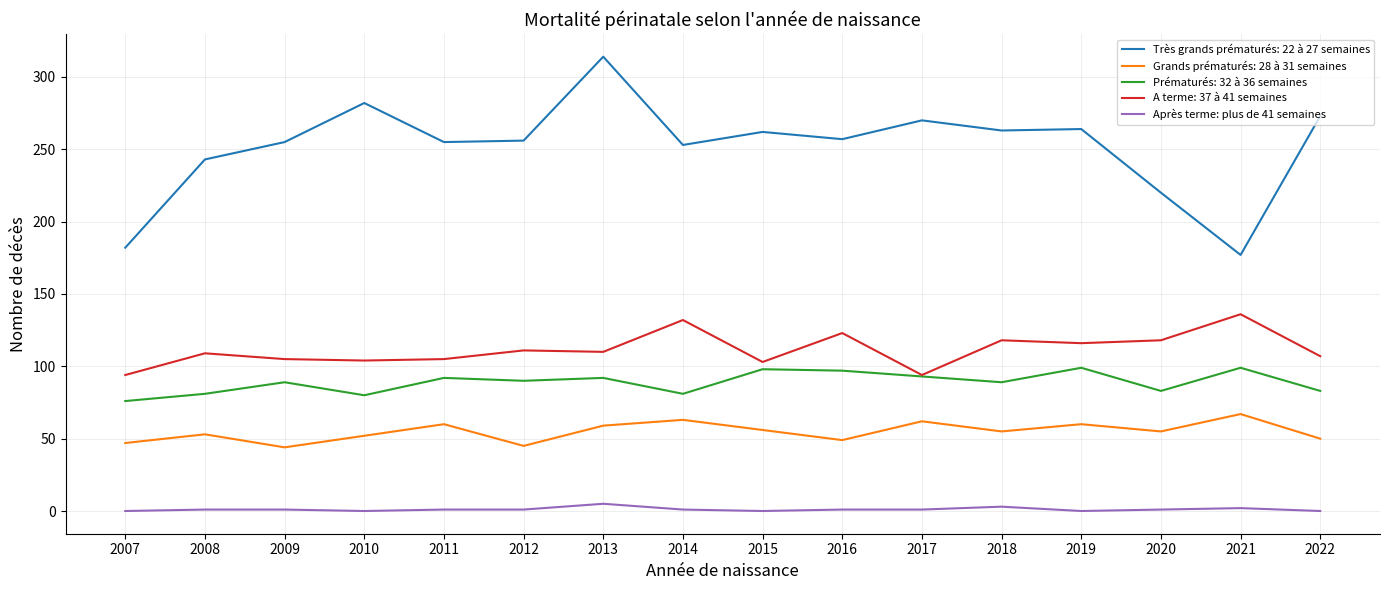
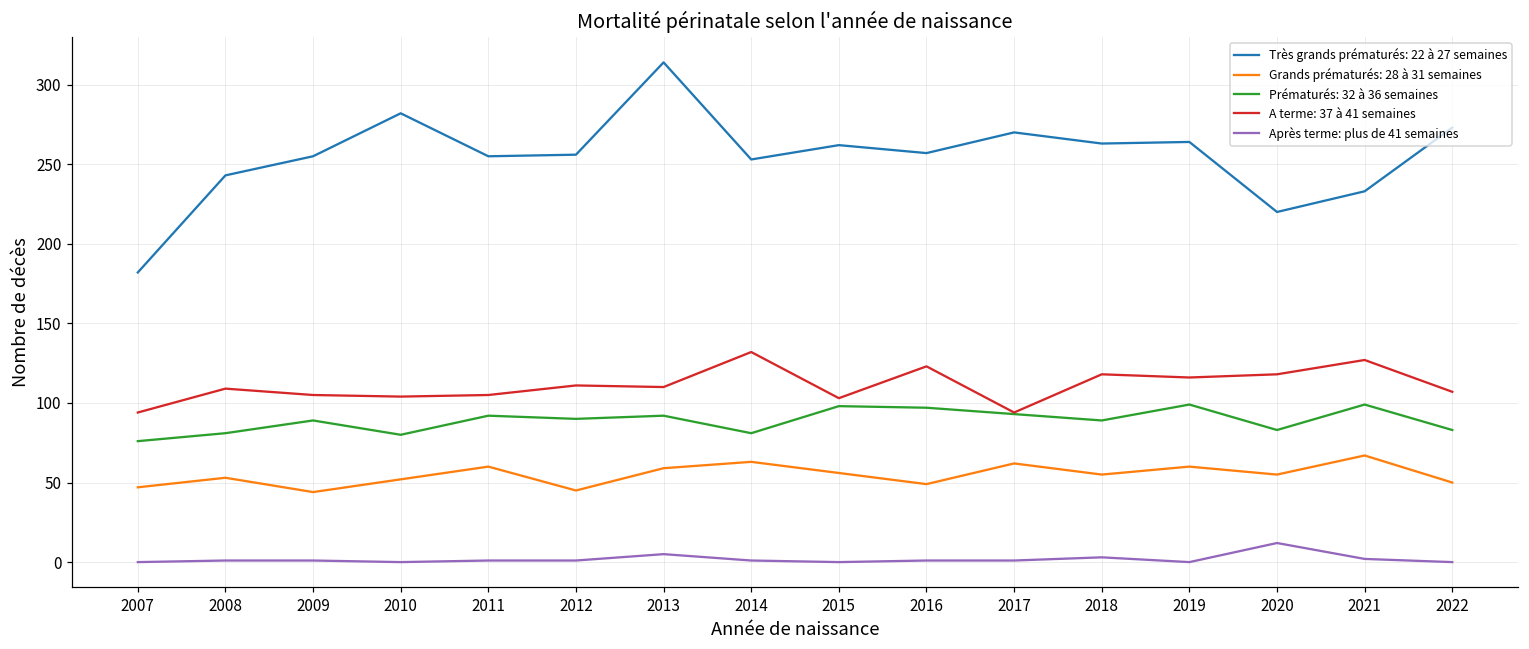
Après terme: plus de 41 semaines, 2020: 1 -> 12
Très grands prématurés: 22 à 27 semaines, 2021: 177 -> 233
A terme: 37 à 41 semaines, 2021: 136 -> 127
